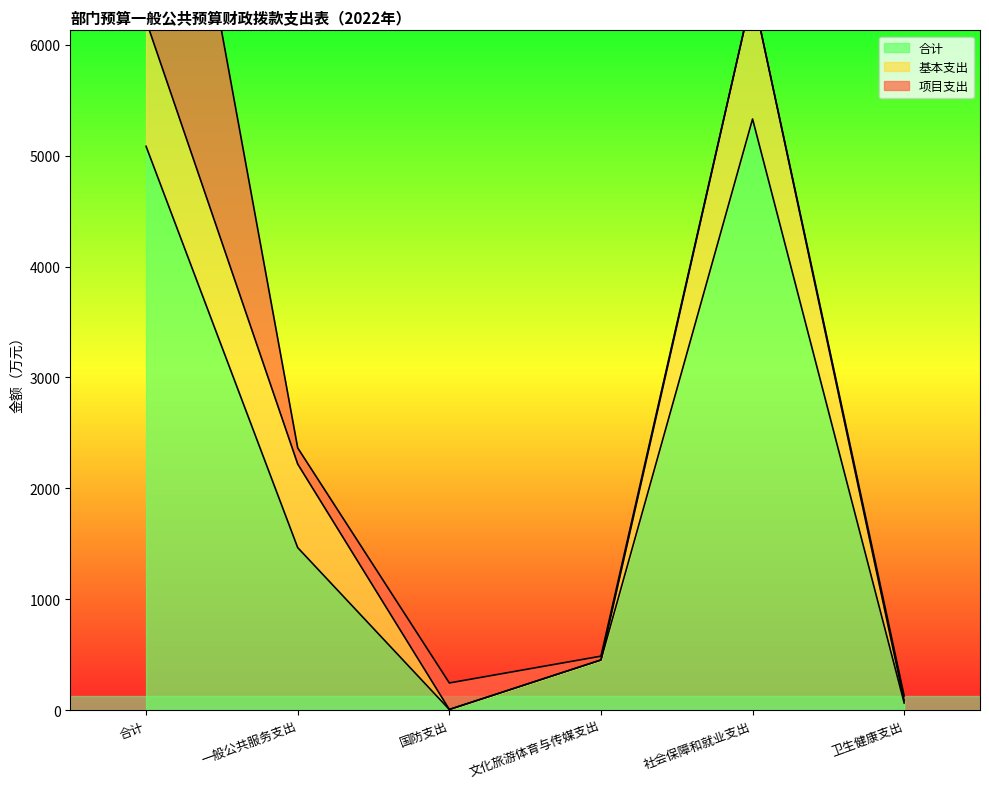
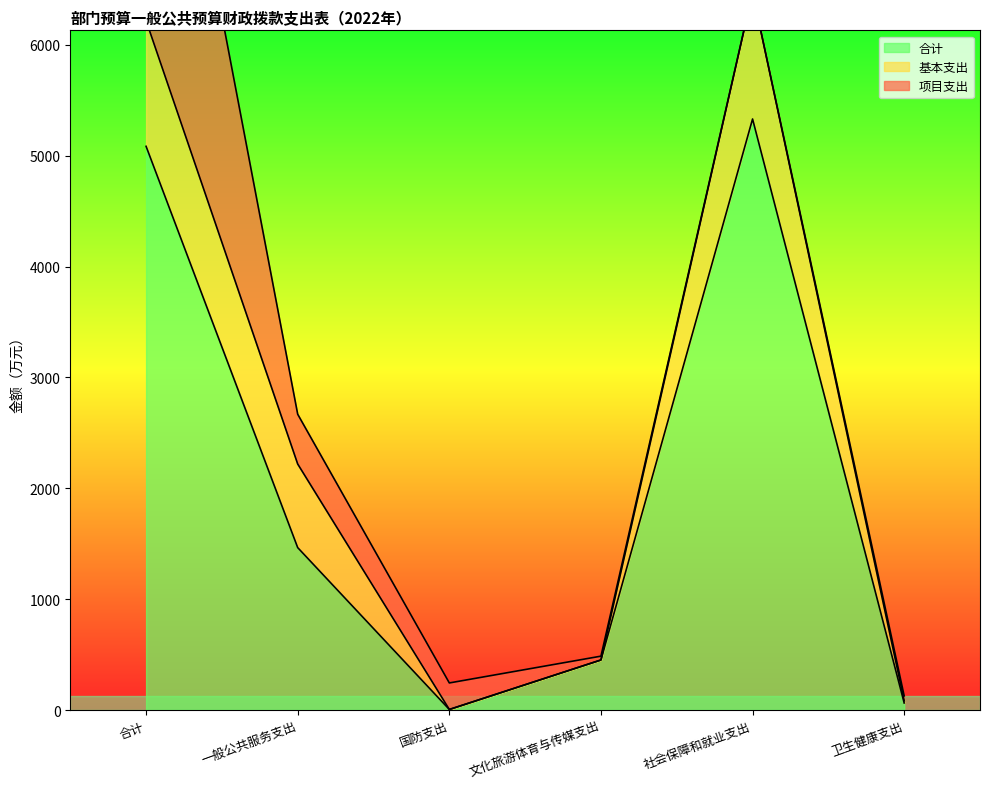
项目支出, 一般公共服务支出: 150 -> 450
